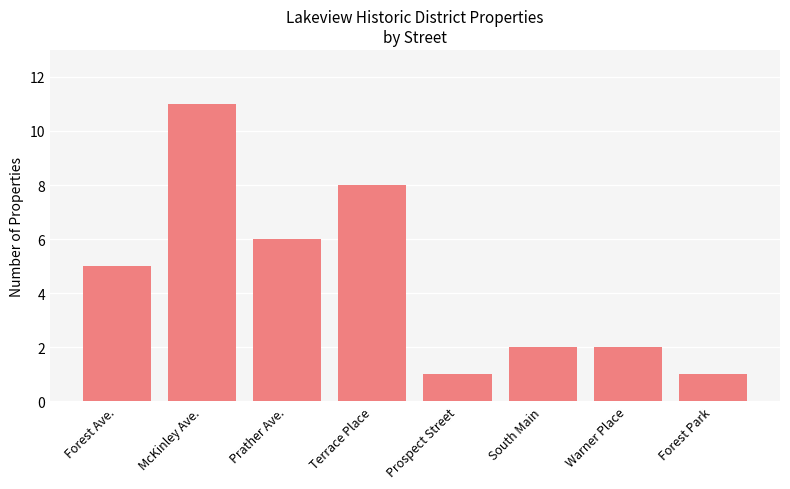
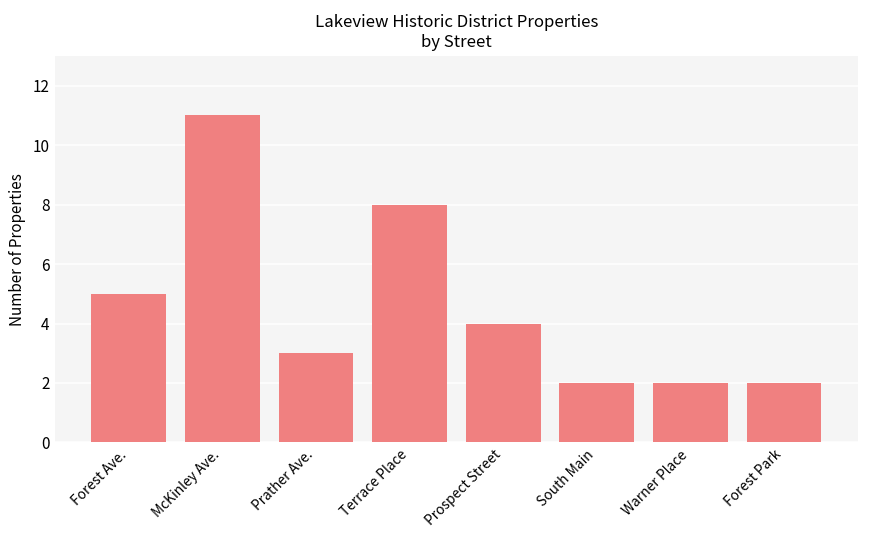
Prather Ave.: 6 -> 3
Prospect Street: 1 -> 4
Forest Park: 1 -> 2
